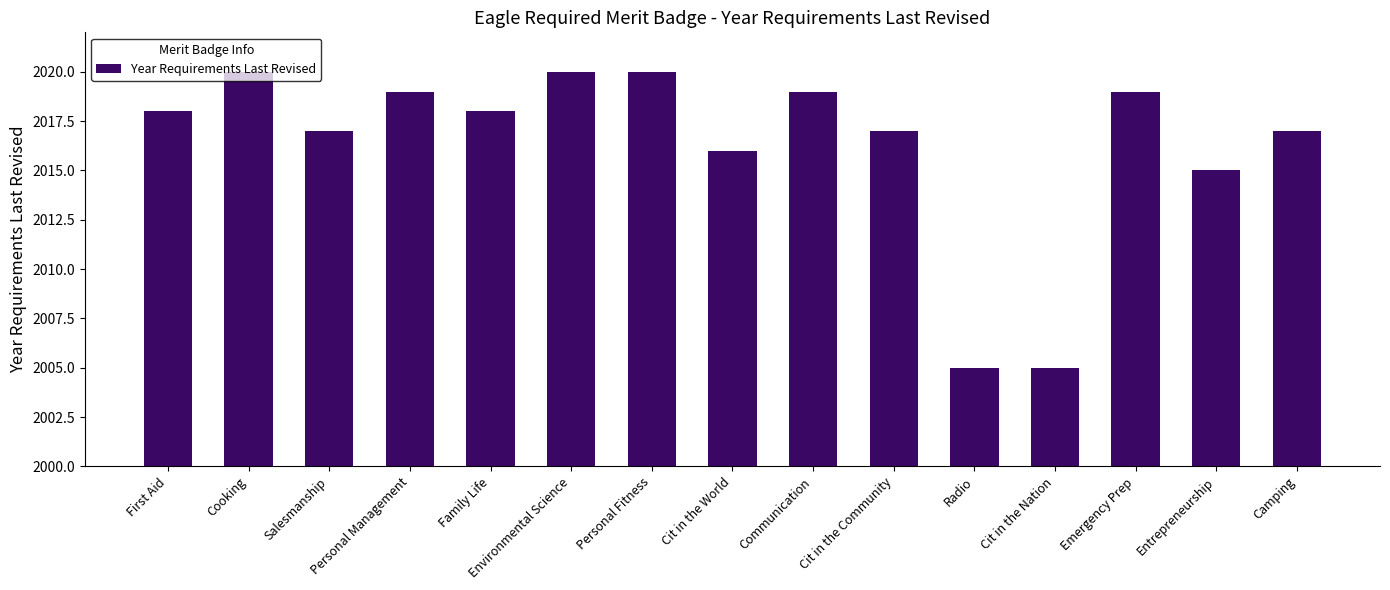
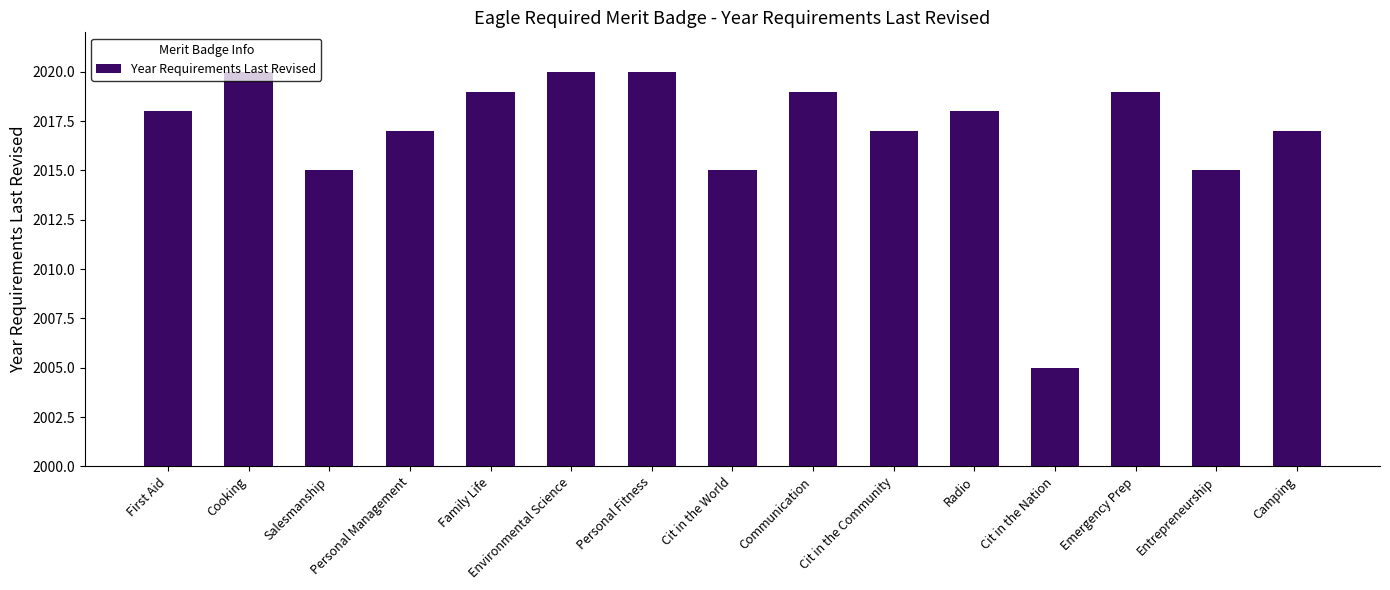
Salesmanship: 2017 -> 2015
Personal Management: 2019 -> 2017
Family Life: 2018 -> 2019
Cit in the World: 2016 -> 2015
Radio: 2005 -> 2018
